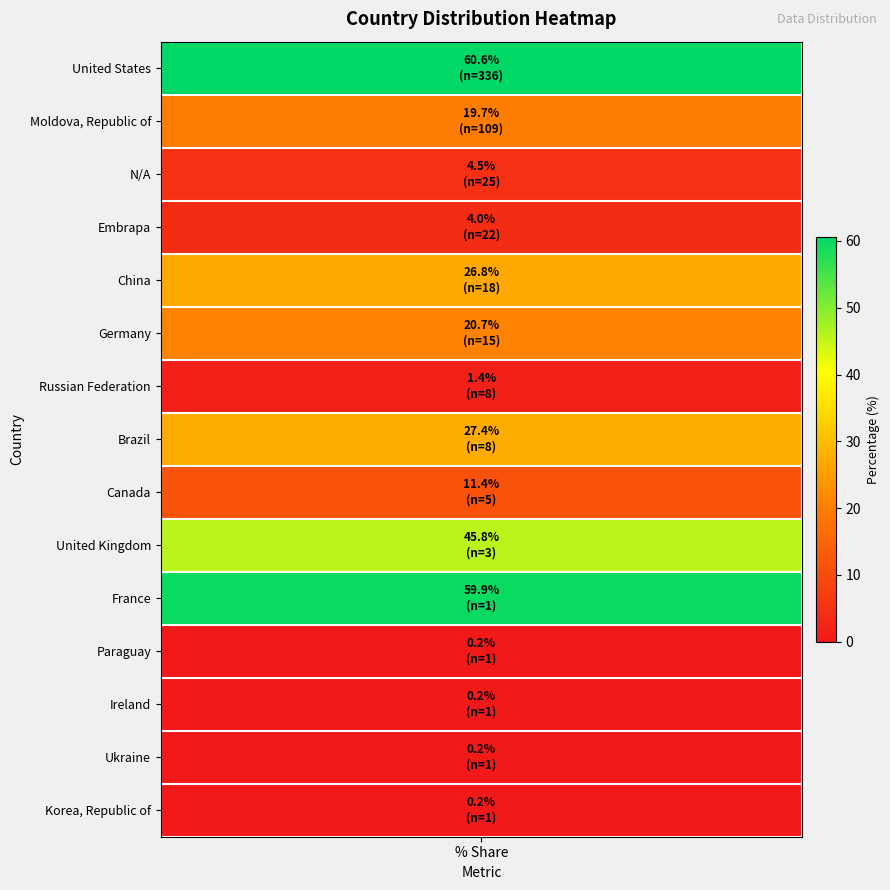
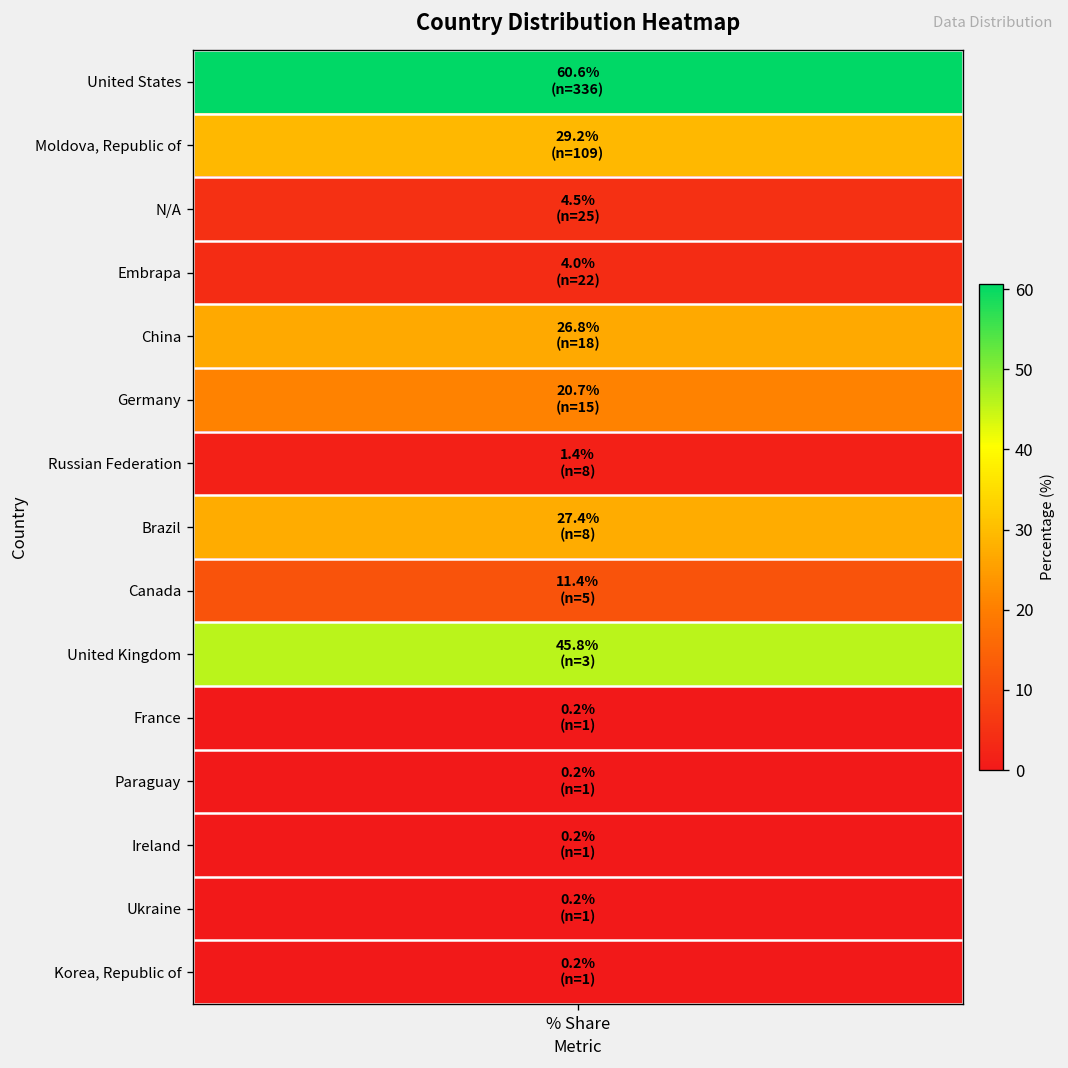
Moldova, Republic of, % Share: 19.7% -> 29.2%
France, % Share: 59.9% -> 0.2%
